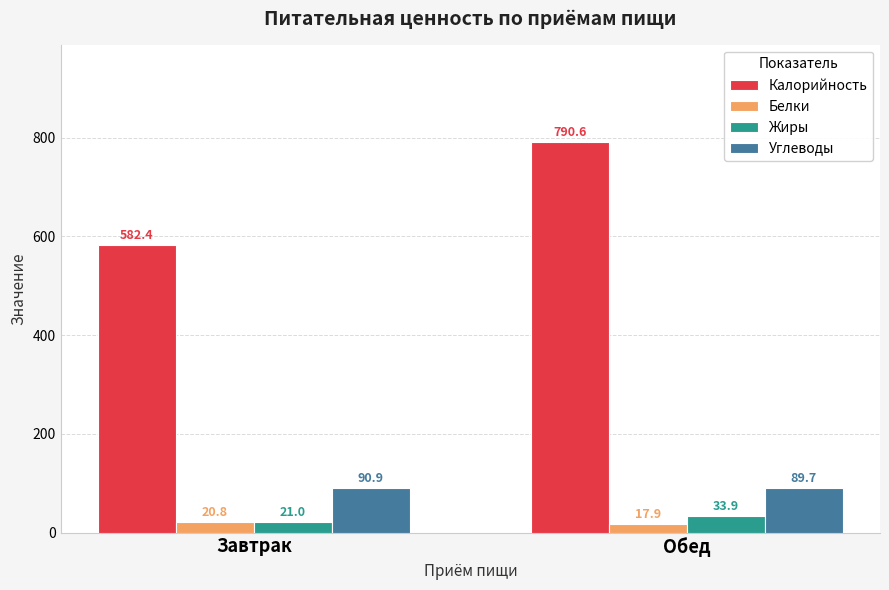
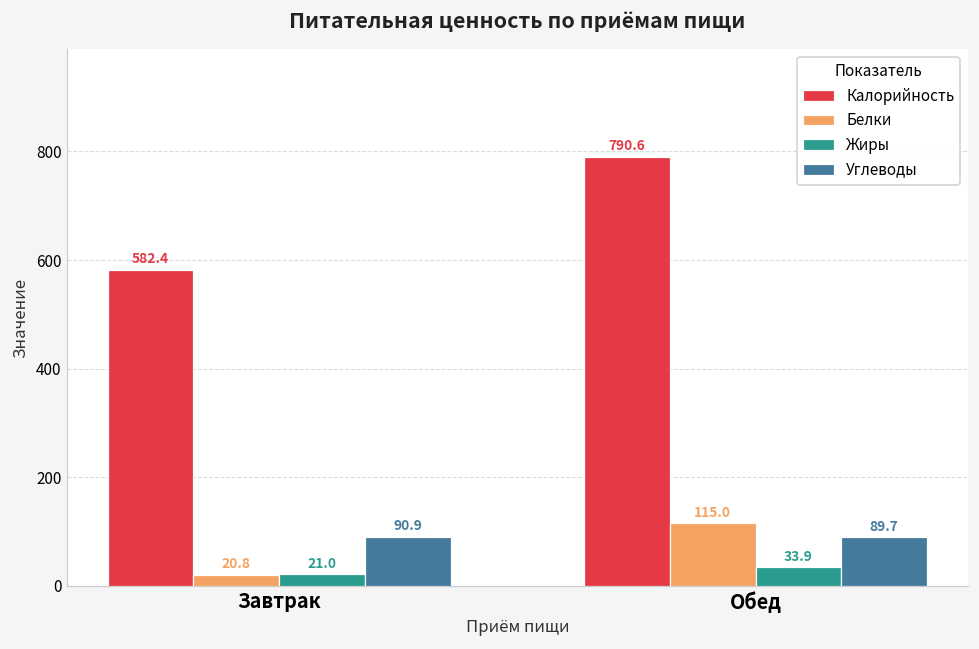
Белки, Обед: 17.9 -> 115.0
